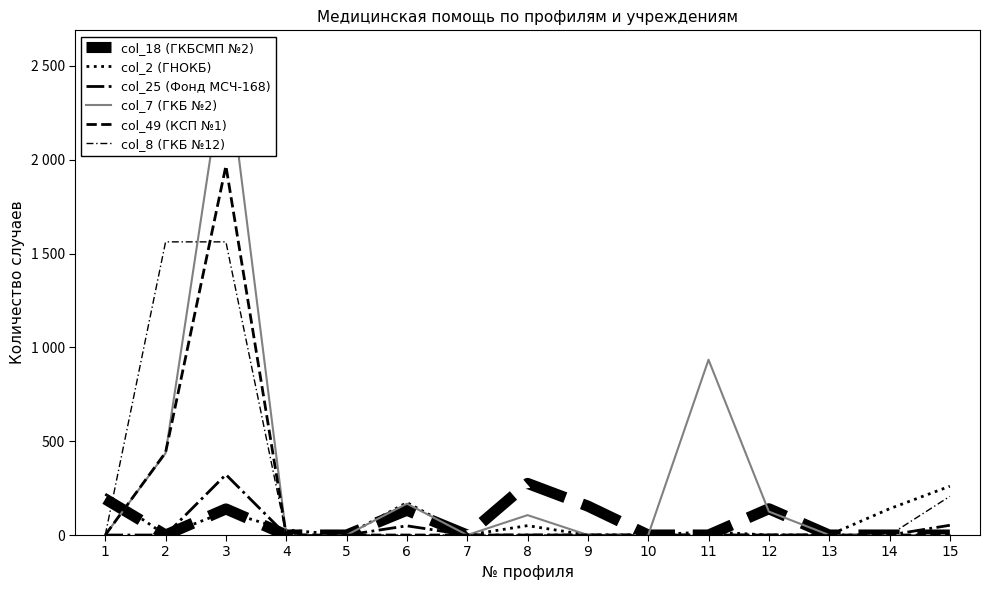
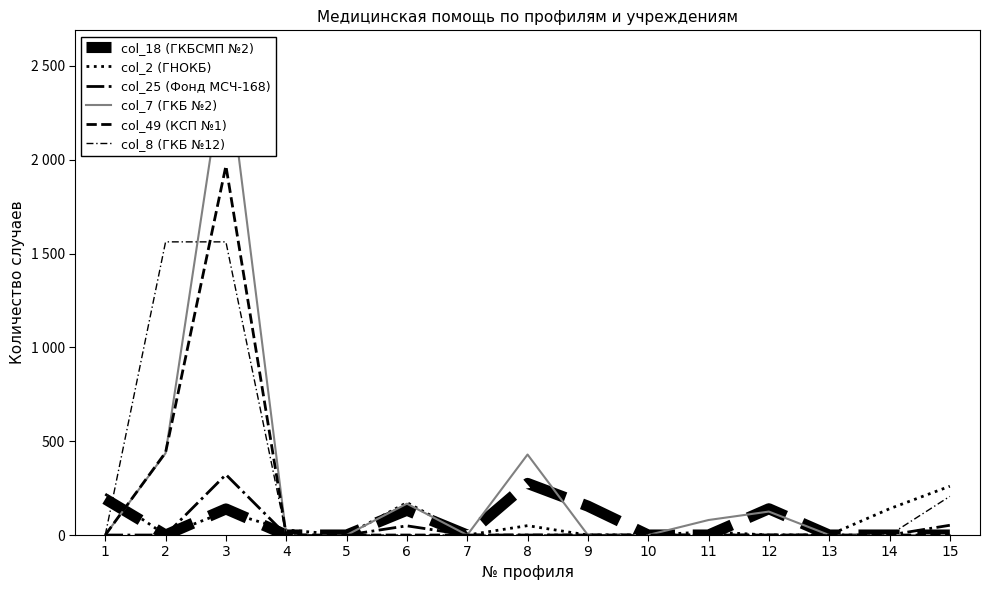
col_7 (ГКБ №2), 8: 110 -> 430
col_7 (ГКБ №2), 11: 930 -> 80
